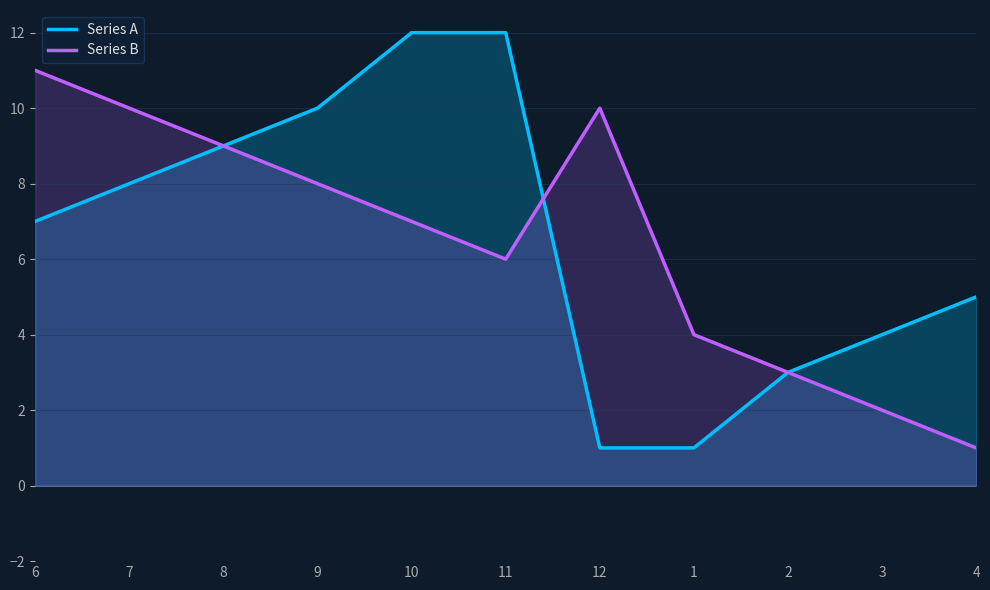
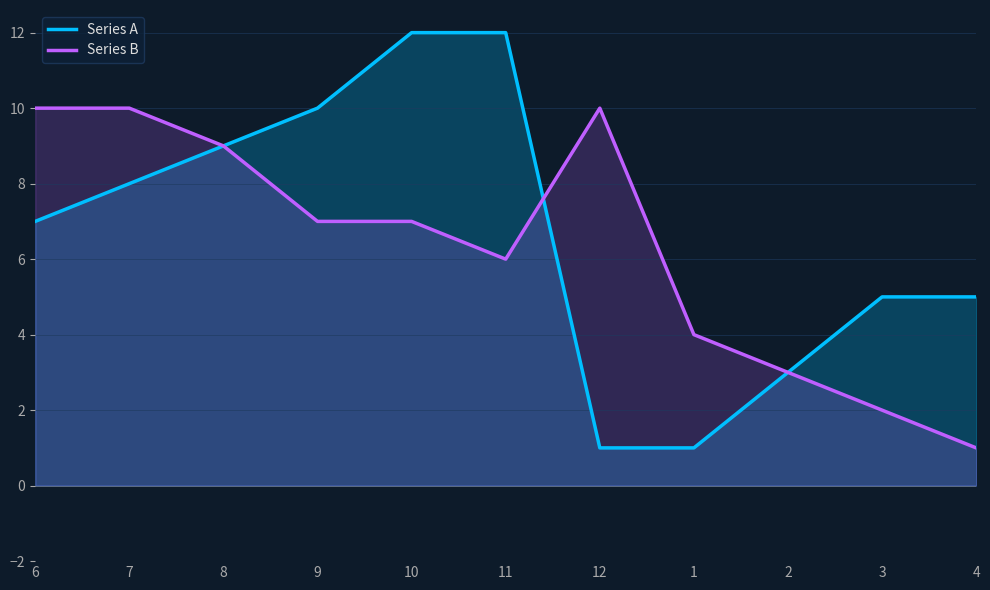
Series B, 6: 11 -> 10
Series B, 9: 8 -> 7
Series A, 3: 4 -> 5
